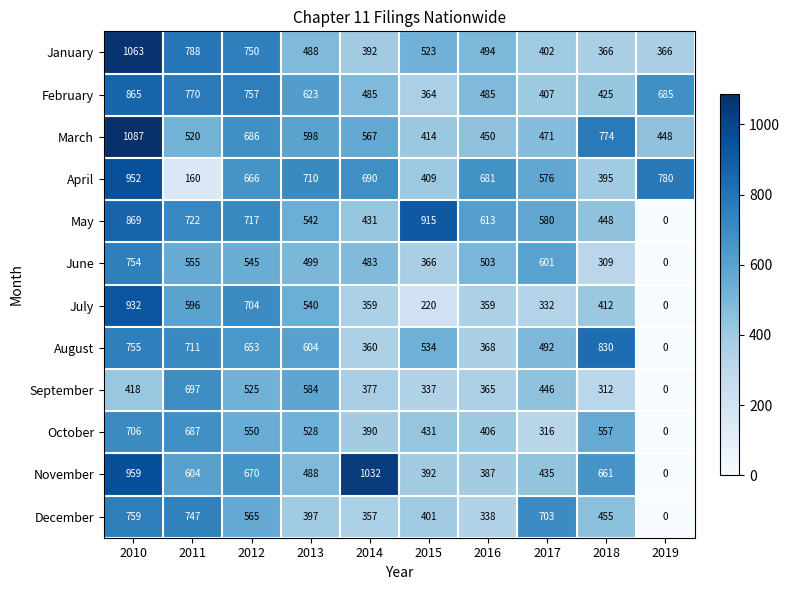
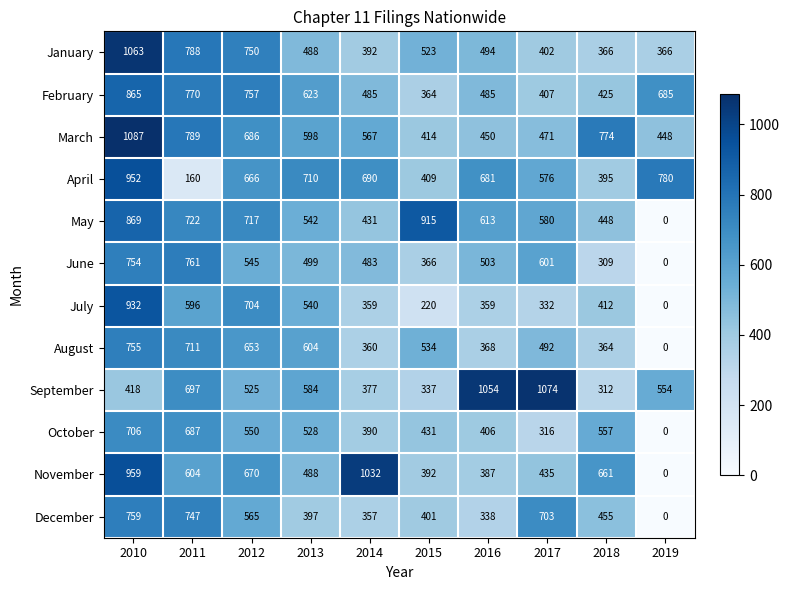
March, 2011: 520 -> 789
June, 2011: 555 -> 761
August, 2018: 830 -> 364
September, 2016: 365 -> 1054
September, 2017: 446 -> 1074
September, 2019: 0 -> 554
